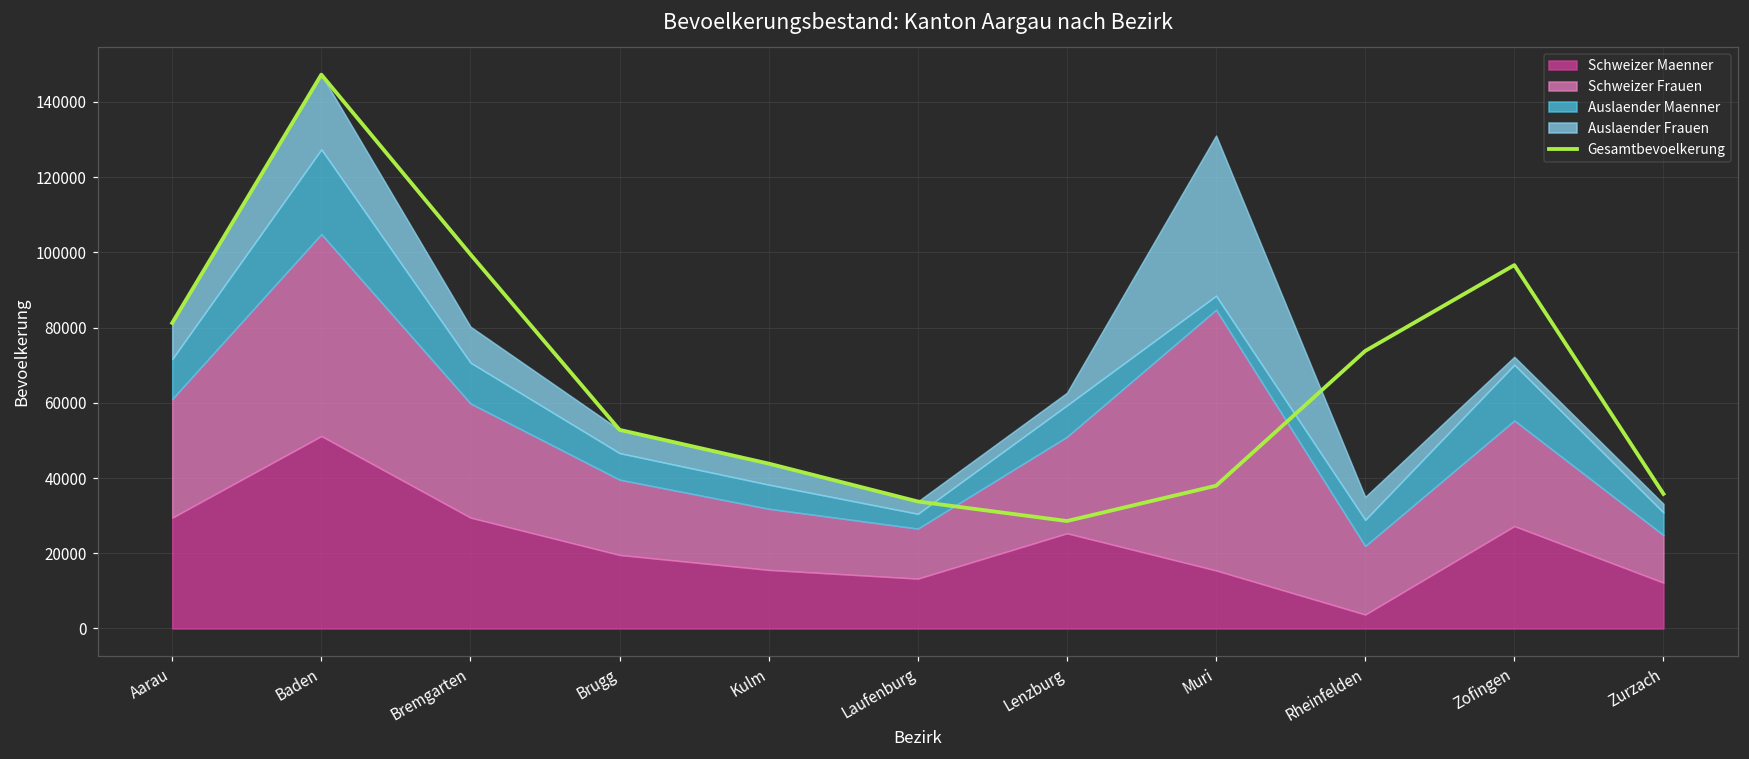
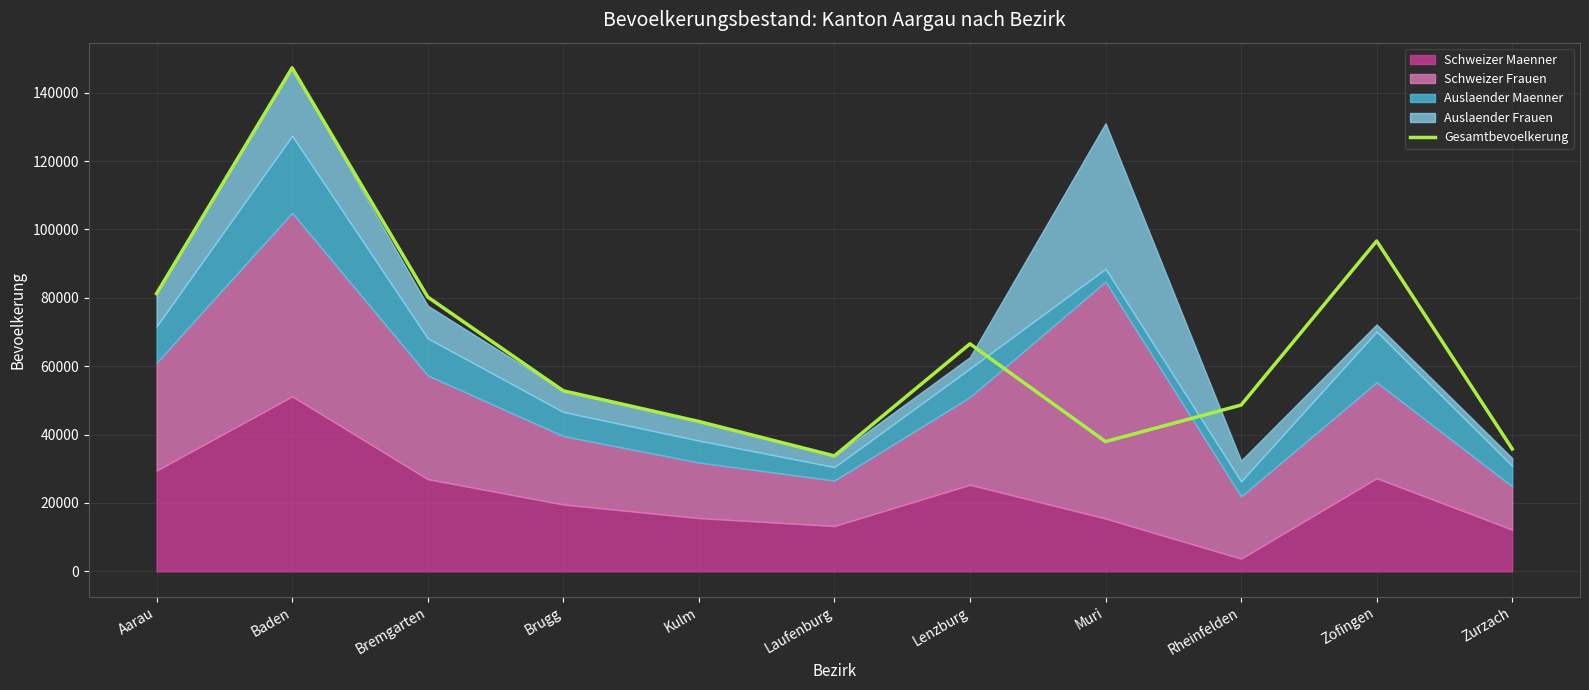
Gesamtbevoelkerung, Bremgarten: 99000 -> 80000
Schweizer Maenner, Bremgarten: 29000 -> 27000
Gesamtbevoelkerung, Lenzburg: 29000 -> 67000
Gesamtbevoelkerung, Rheinfelden: 74000 -> 49000
Auslaender Maenner, Rheinfelden: 7000 -> 4000
